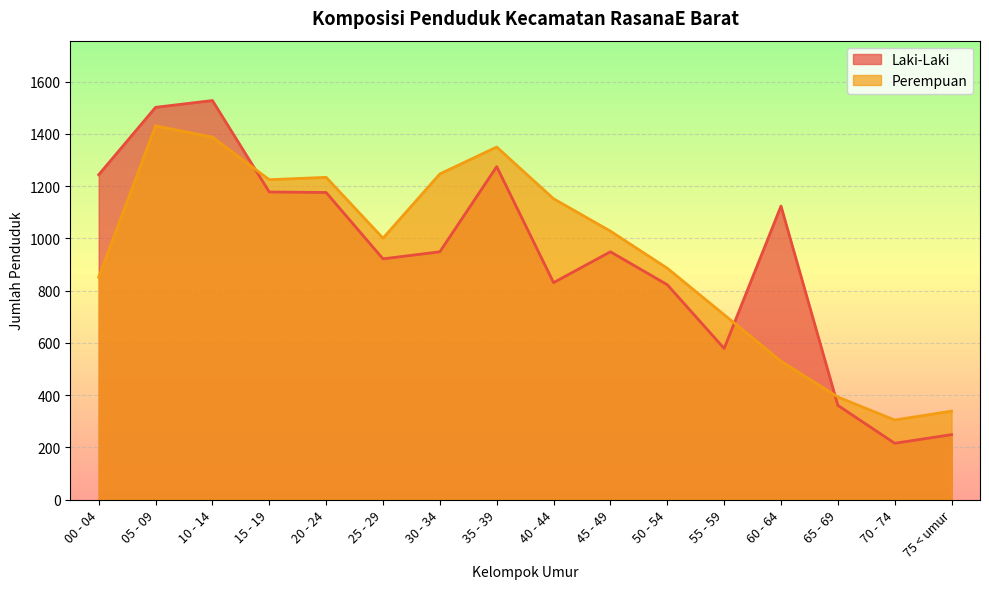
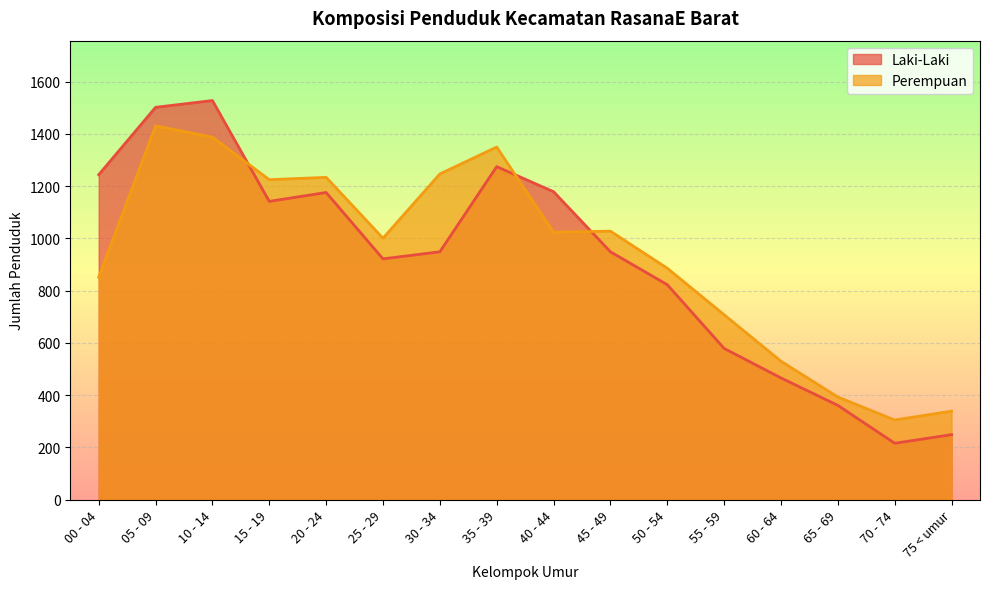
Laki-Laki, 15 - 19: 1180 -> 1140
Laki-Laki, 40 - 44: 830 -> 1180
Perempuan, 40 - 44: 1150 -> 1020
Laki-Laki, 60 - 64: 1120 -> 470
